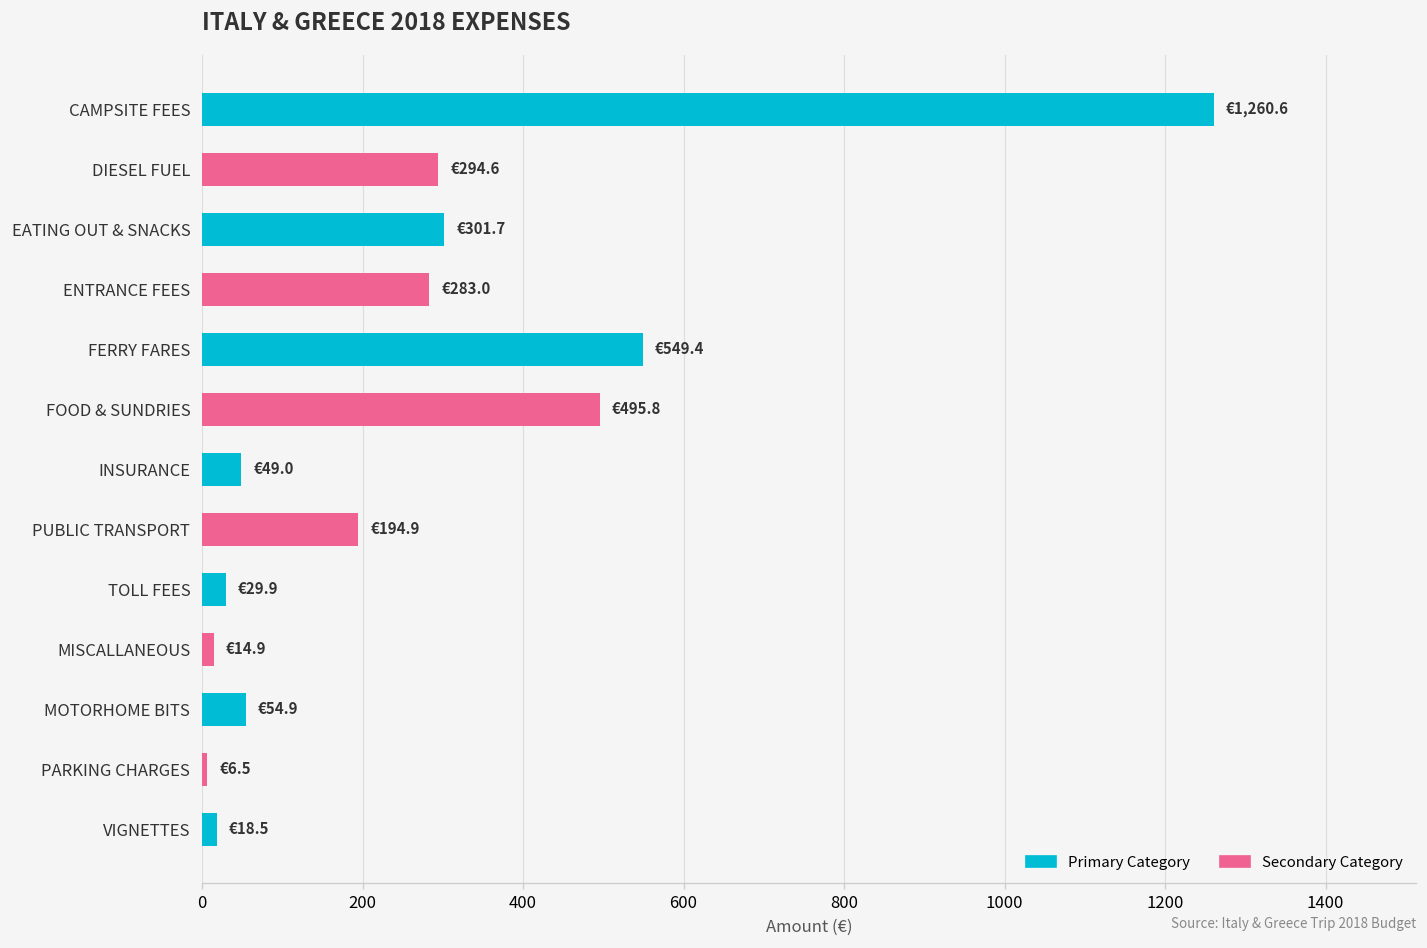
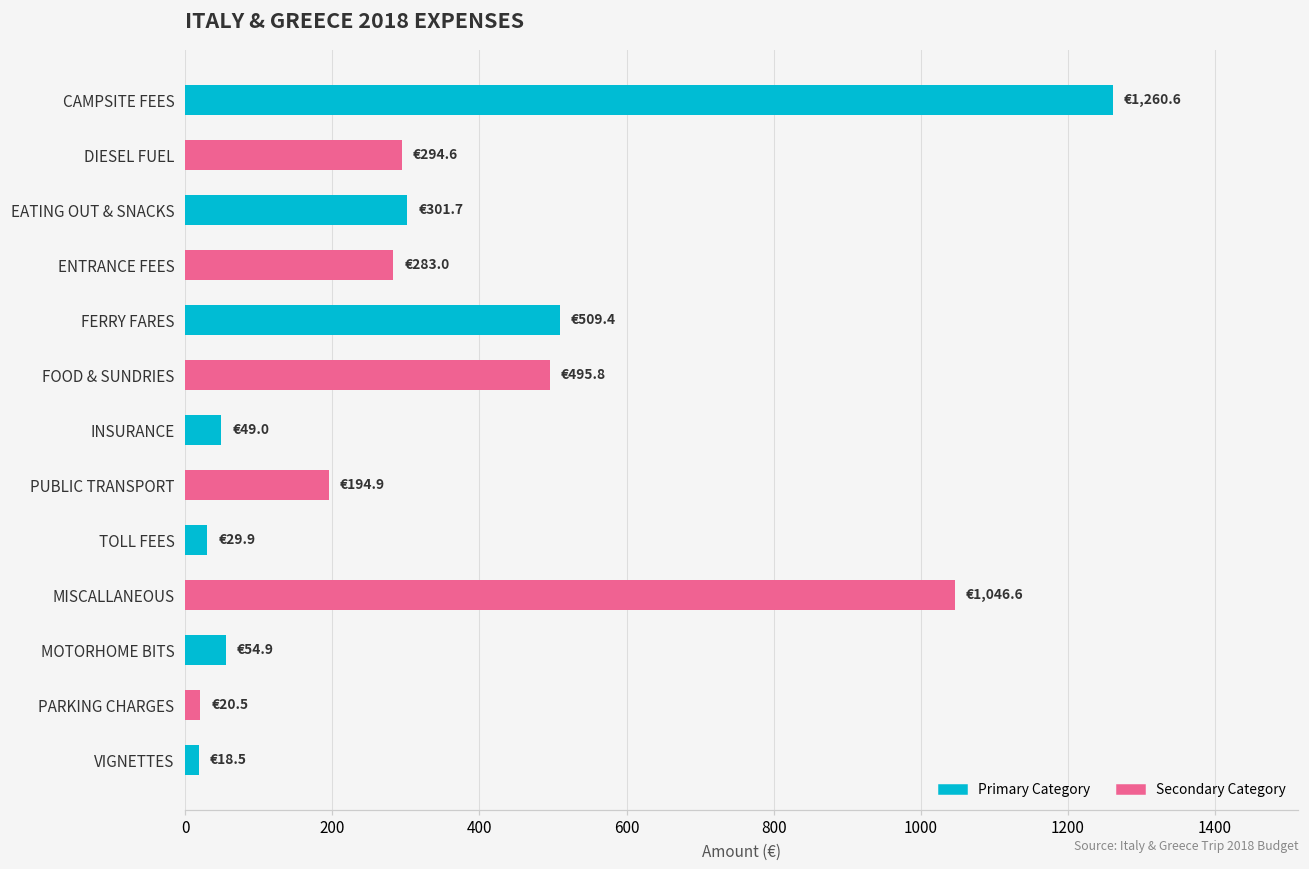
FERRY FARES: €549.4 -> €509.4
MISCALLANEOUS: €14.9 -> €1,046.6
PARKING CHARGES: €6.5 -> €20.5
